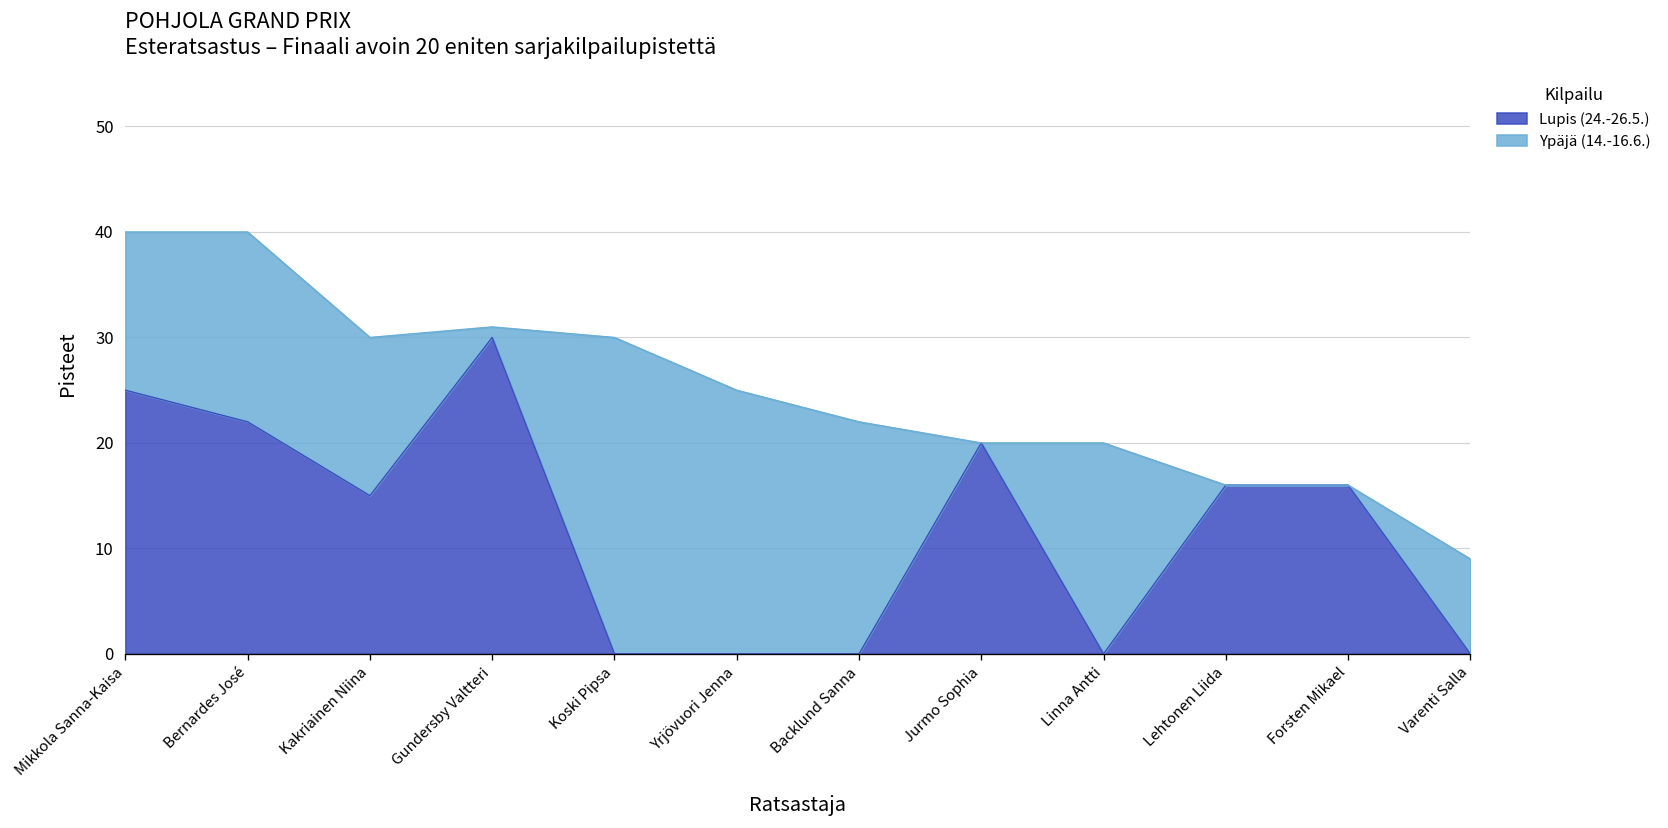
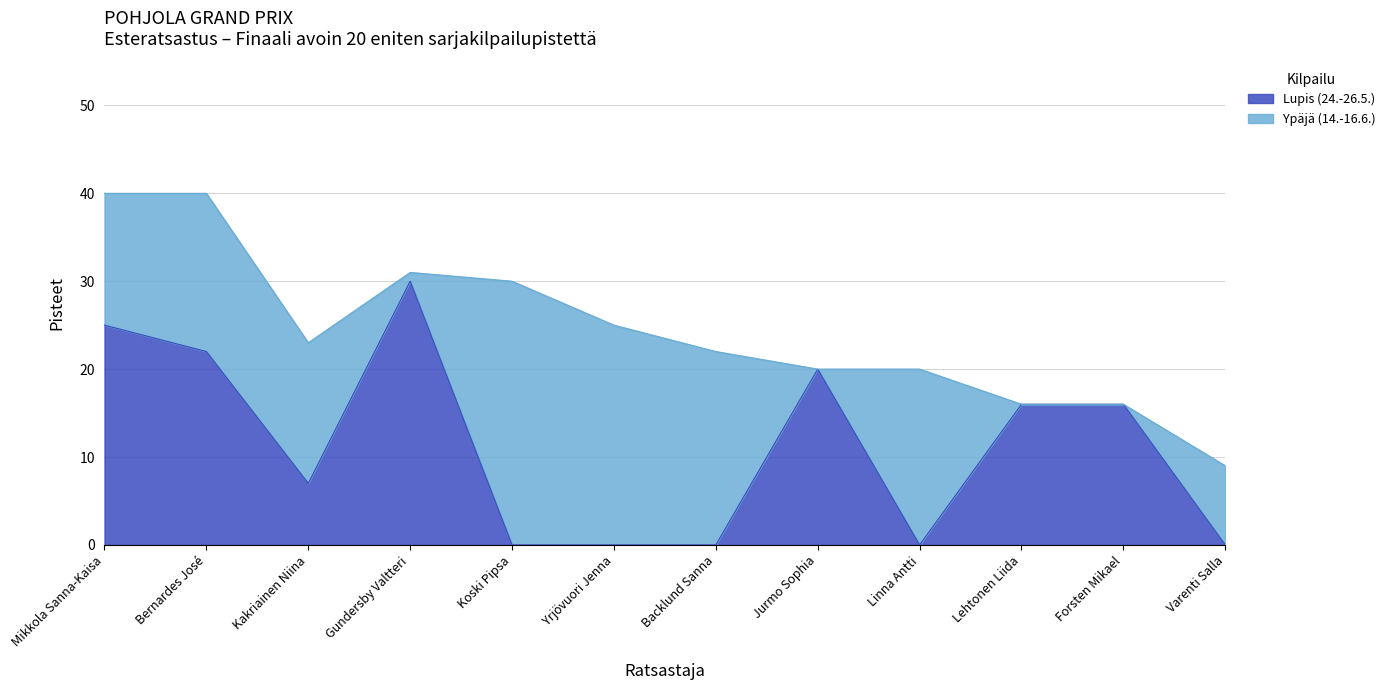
Lupis (24.-26.5.), Kakriainen Niina: 15 -> 7
Ypäjä (14.-16.6.), Kakriainen Niina: 15 -> 16
